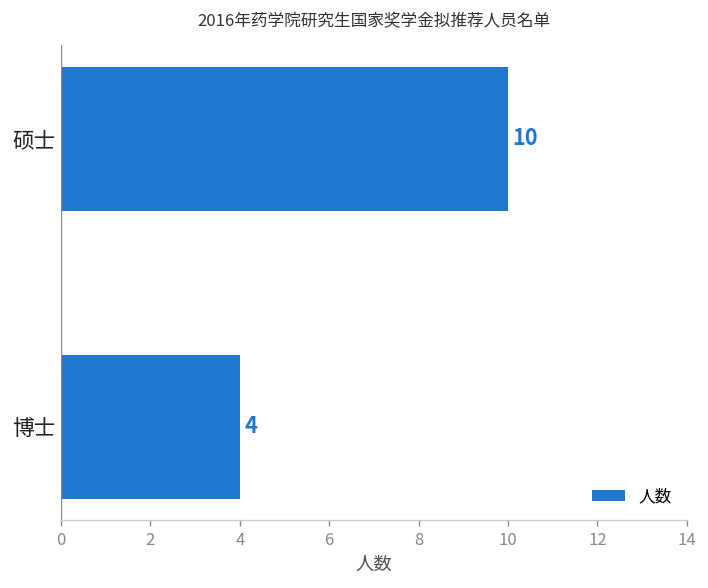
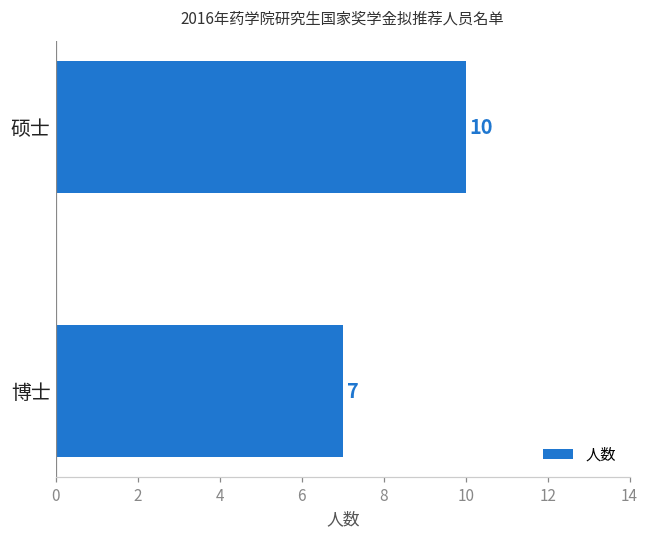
博士: 4 -> 7
